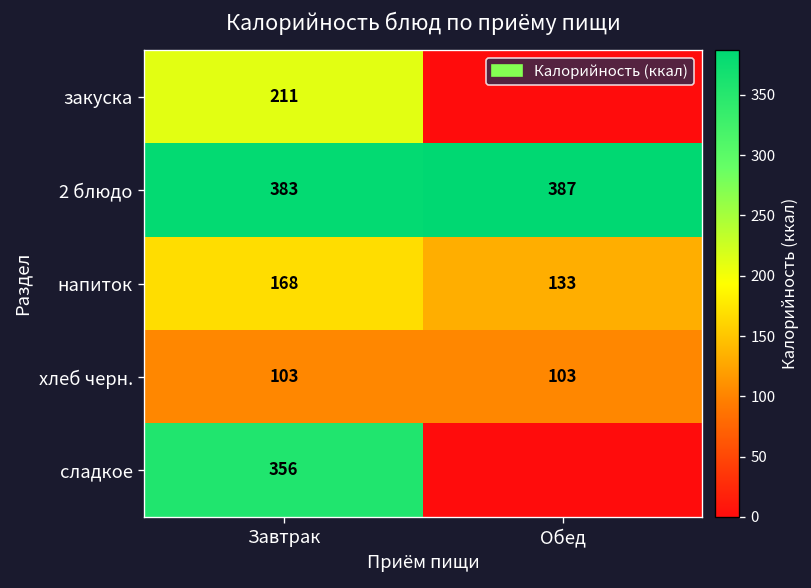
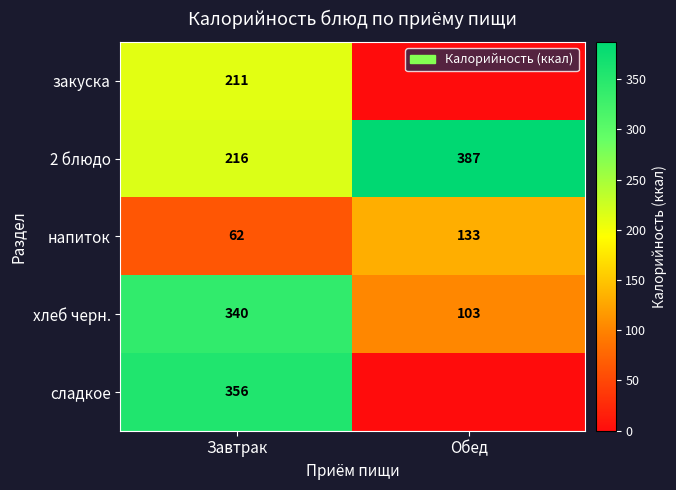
2 блюдо, Завтрак: 383 -> 216
напиток, Завтрак: 168 -> 62
хлеб черн., Завтрак: 103 -> 340
